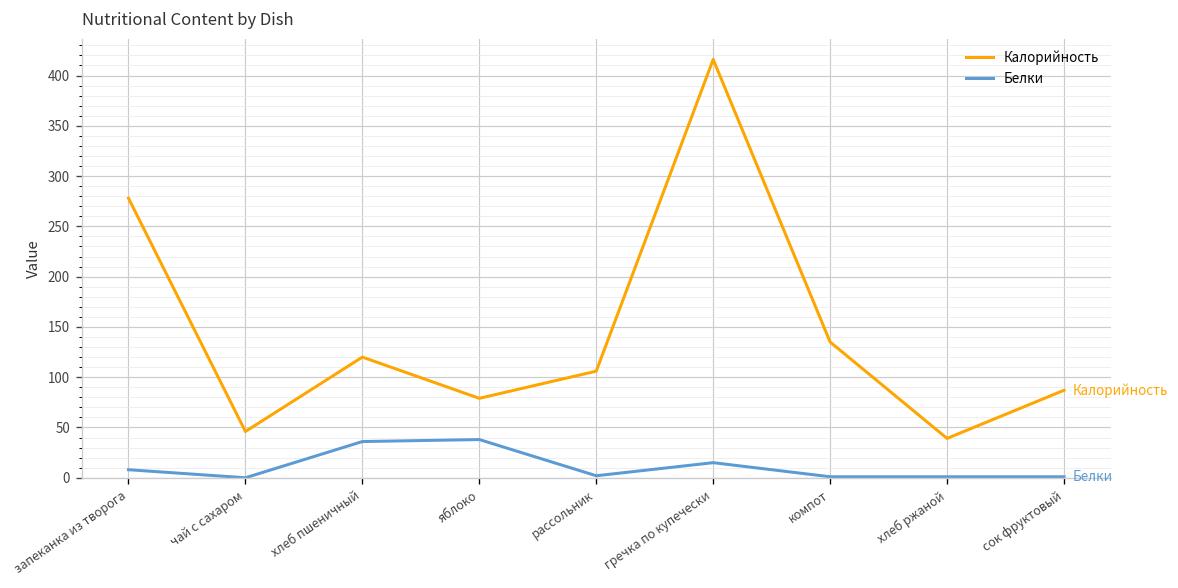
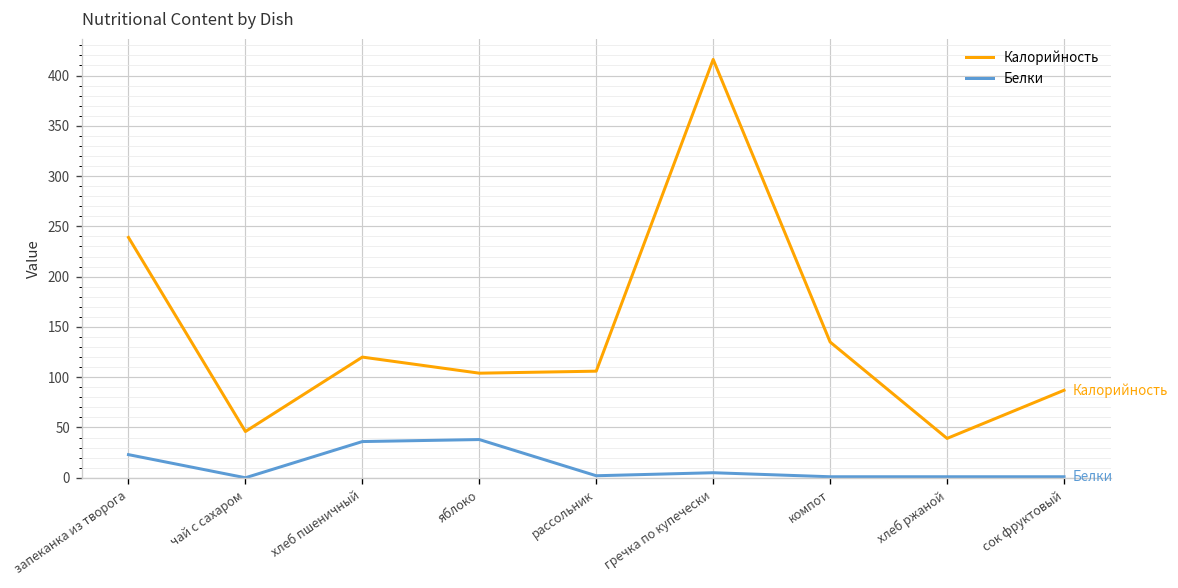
Калорийность, запеканка из творога: 280 -> 240
Белки, запеканка из творога: 10 -> 20
Калорийность, яблоко: 80 -> 100
Белки, гречка по купечески: 20 -> 10
